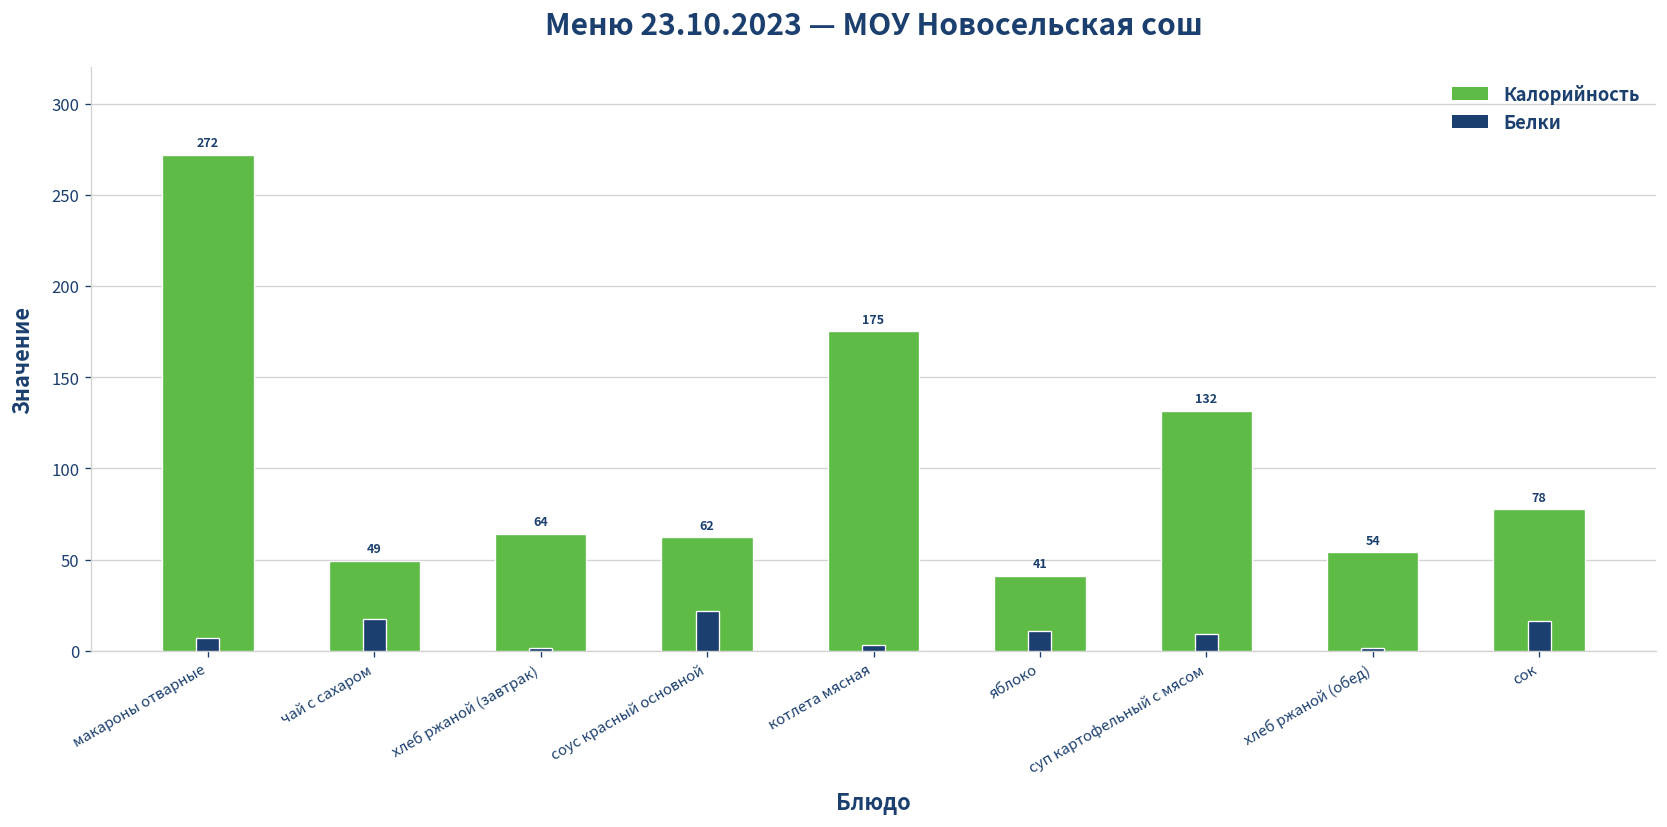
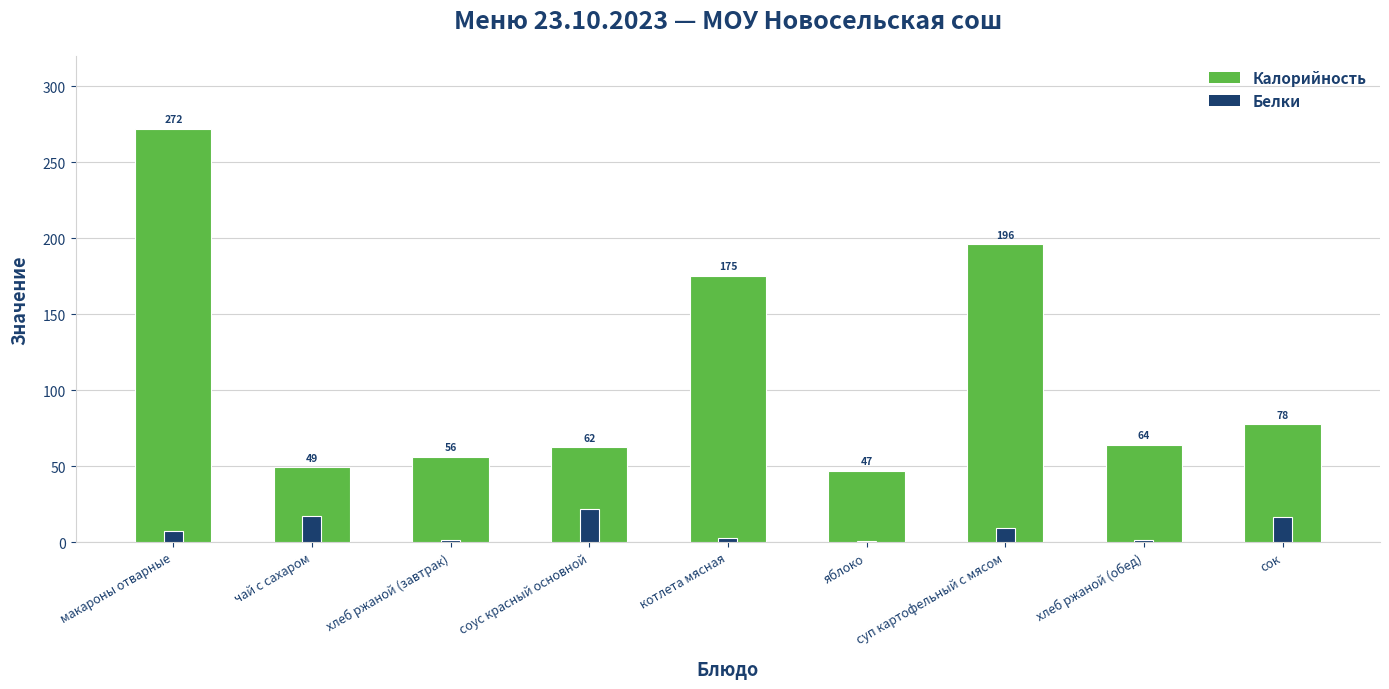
Калорийность, хлеб ржаной (завтрак): 64 -> 56
Калорийность, яблоко: 41 -> 47
Белки, яблоко: 11 -> 0
Калорийность, суп картофельный с мясом: 132 -> 196
Калорийность, хлеб ржаной (обед): 54 -> 64
